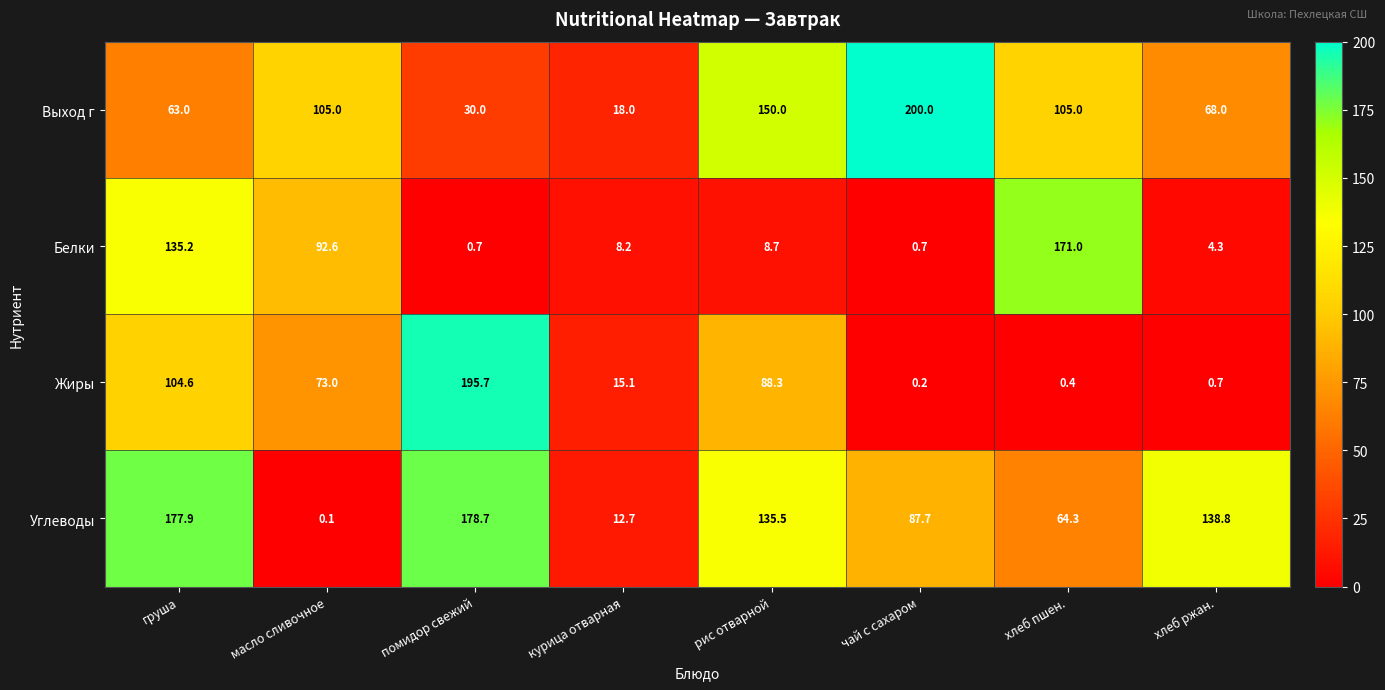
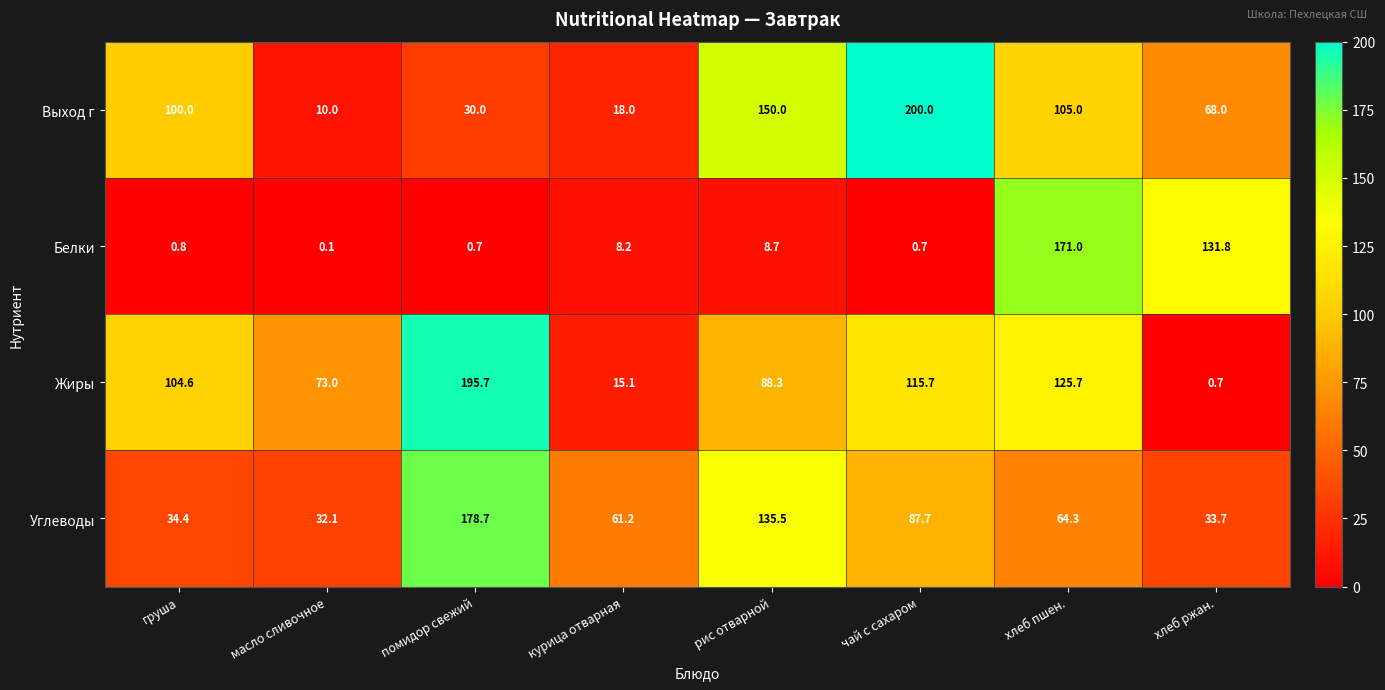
Выход г, груша: 63.0 -> 100.0
Выход г, масло сливочное: 105.0 -> 10.0
Белки, груша: 135.2 -> 0.8
Белки, масло сливочное: 92.6 -> 0.1
Белки, хлеб ржан.: 4.3 -> 131.8
Жиры, чай с сахаром: 0.2 -> 115.7
Жиры, хлеб пшен.: 0.4 -> 125.7
Углеводы, груша: 177.9 -> 34.4
Углеводы, масло сливочное: 0.1 -> 32.1
Углеводы, курица отварная: 12.7 -> 61.2
Углеводы, хлеб ржан.: 138.8 -> 33.7
